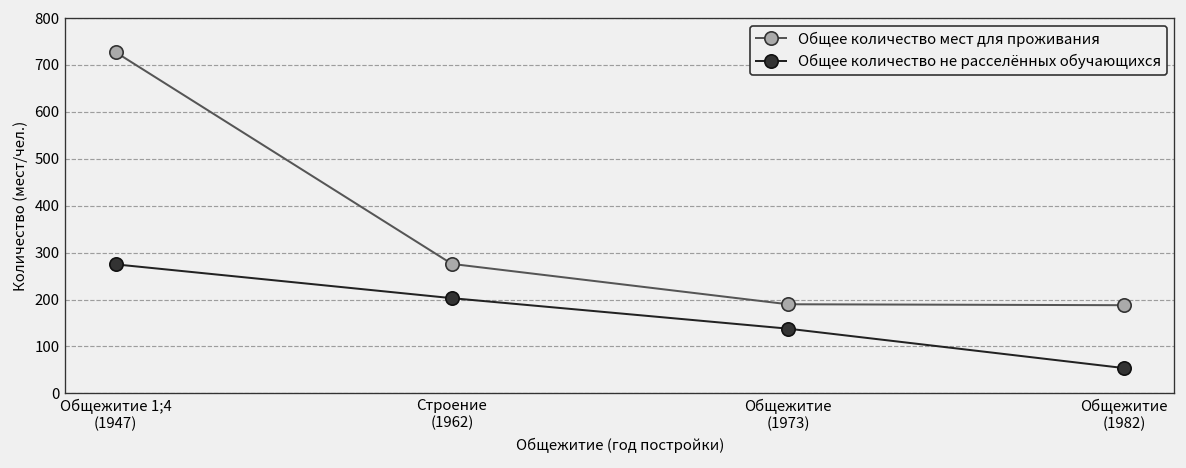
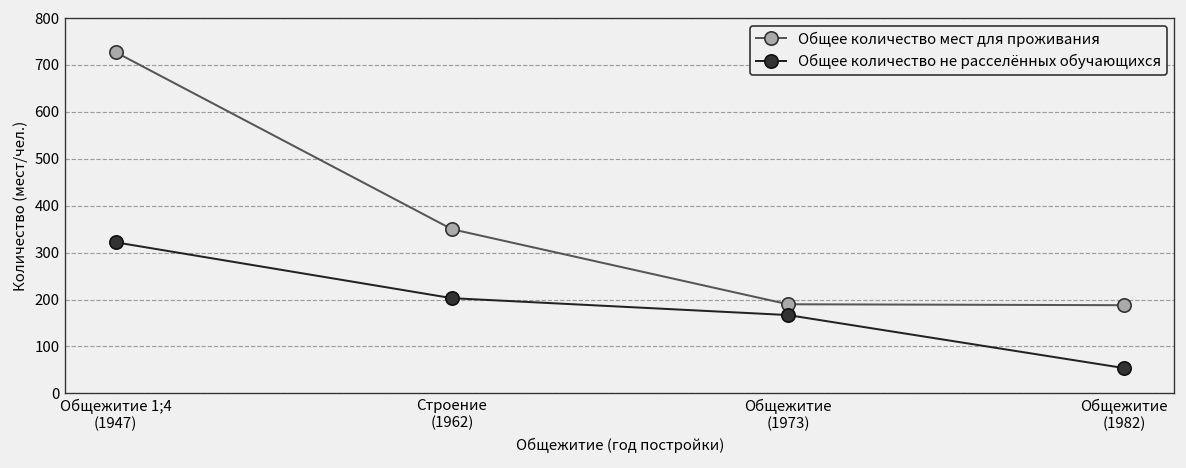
Общее количество не расселённых обучающихся, Общежитие 1;4 (1947): 280 -> 320
Общее количество мест для проживания, Строение (1962): 280 -> 350
Общее количество не расселённых обучающихся, Общежитие (1973): 140 -> 170
